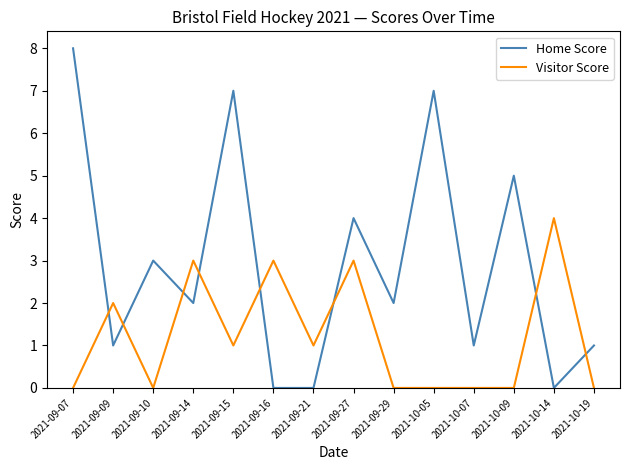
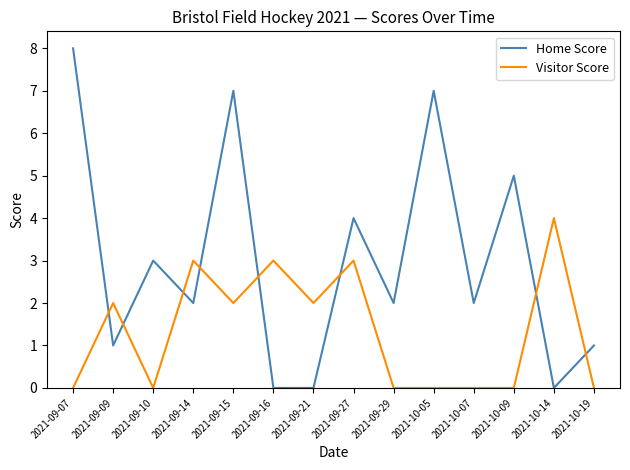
Visitor Score, 2021-09-15: 1 -> 2
Visitor Score, 2021-09-21: 1 -> 2
Home Score, 2021-10-07: 1 -> 2
